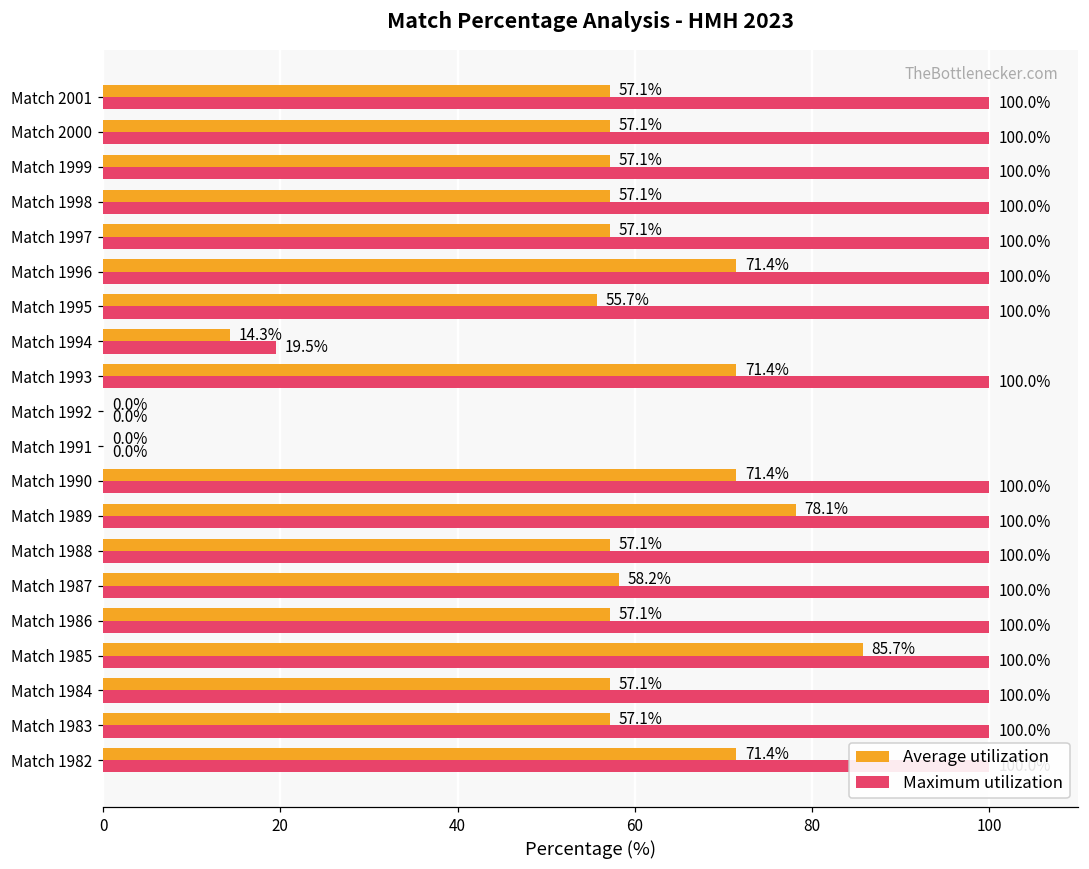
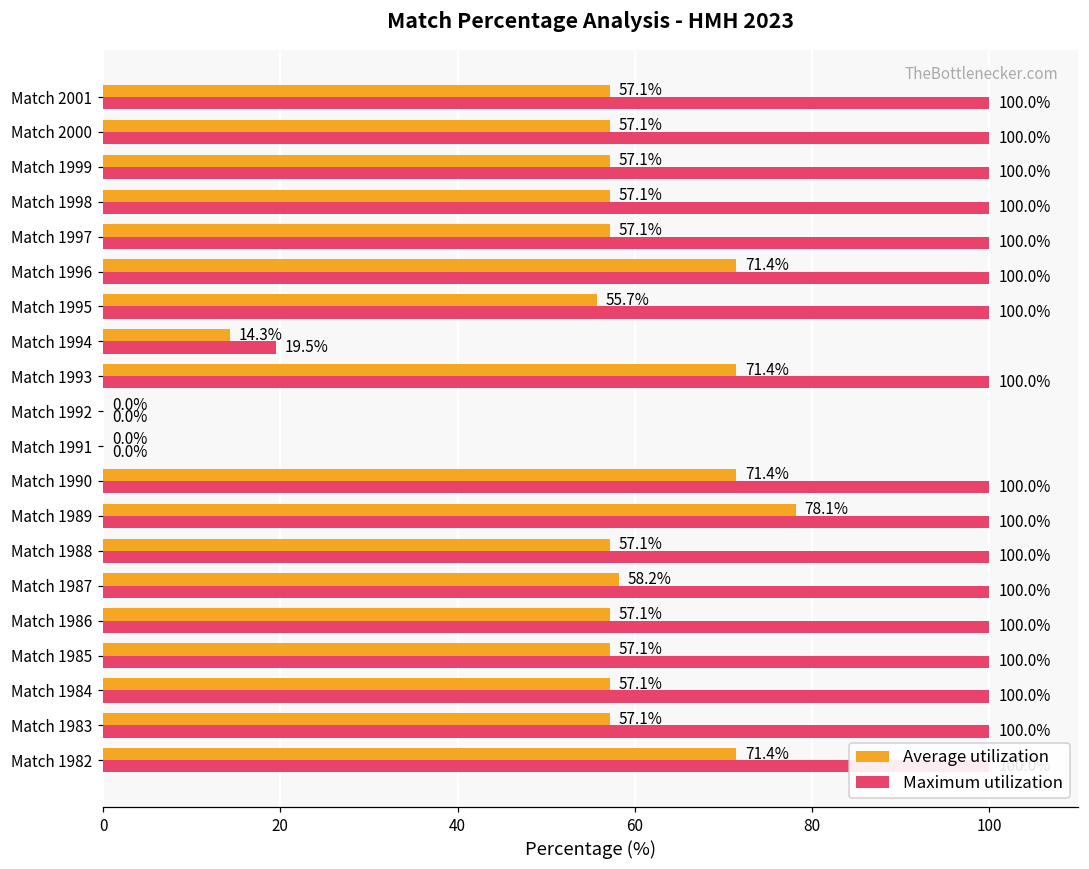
Average utilization, Match 1985: 85.7% -> 57.1%
